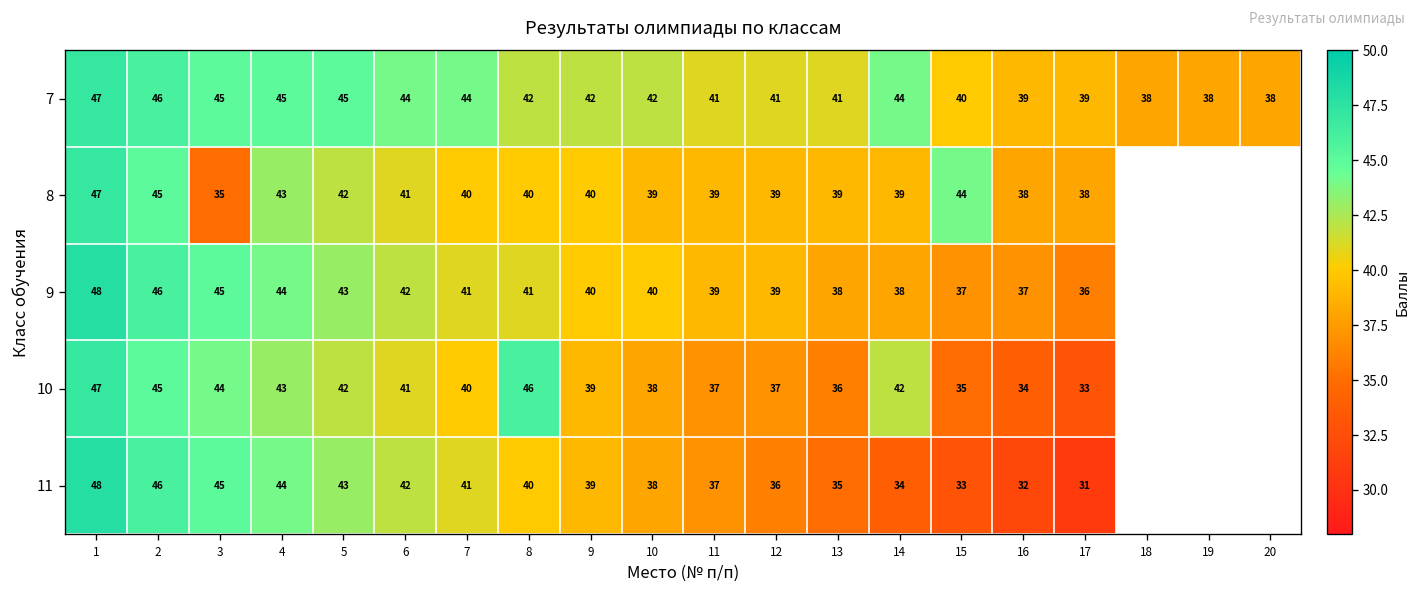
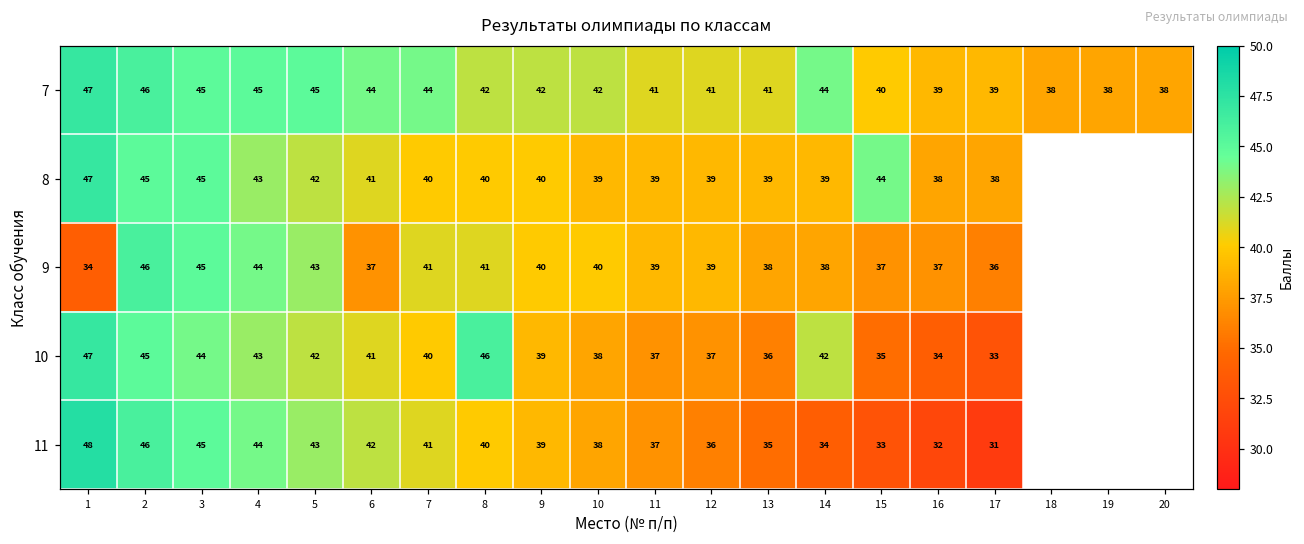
8, 3: 35 -> 45
9, 1: 48 -> 34
9, 6: 42 -> 37
